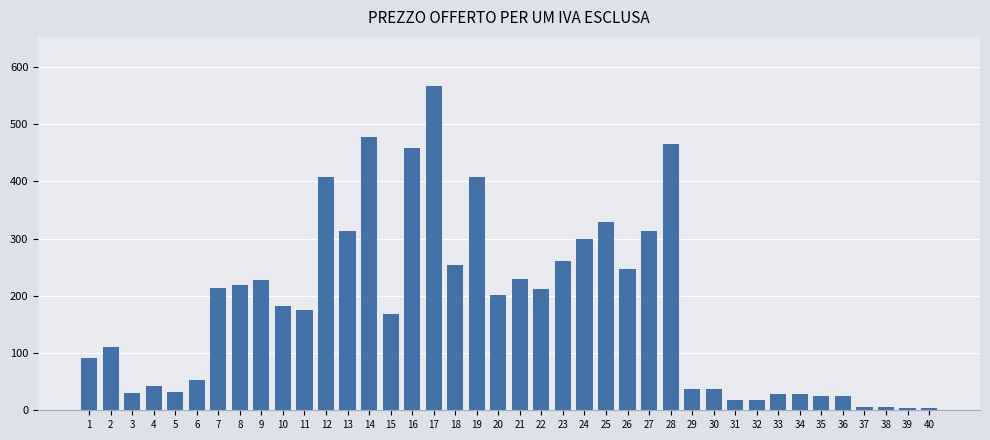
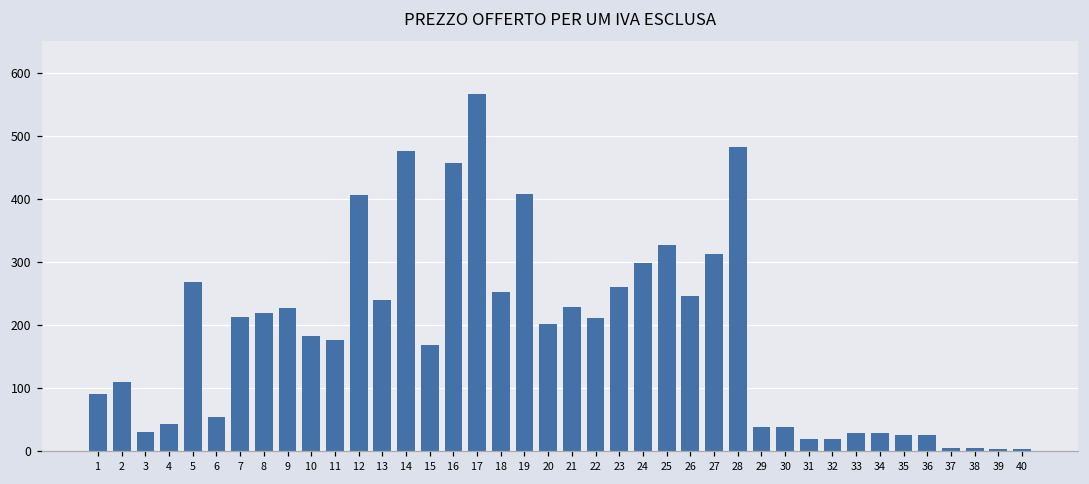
5: 30 -> 270
13: 310 -> 240
28: 470 -> 480
